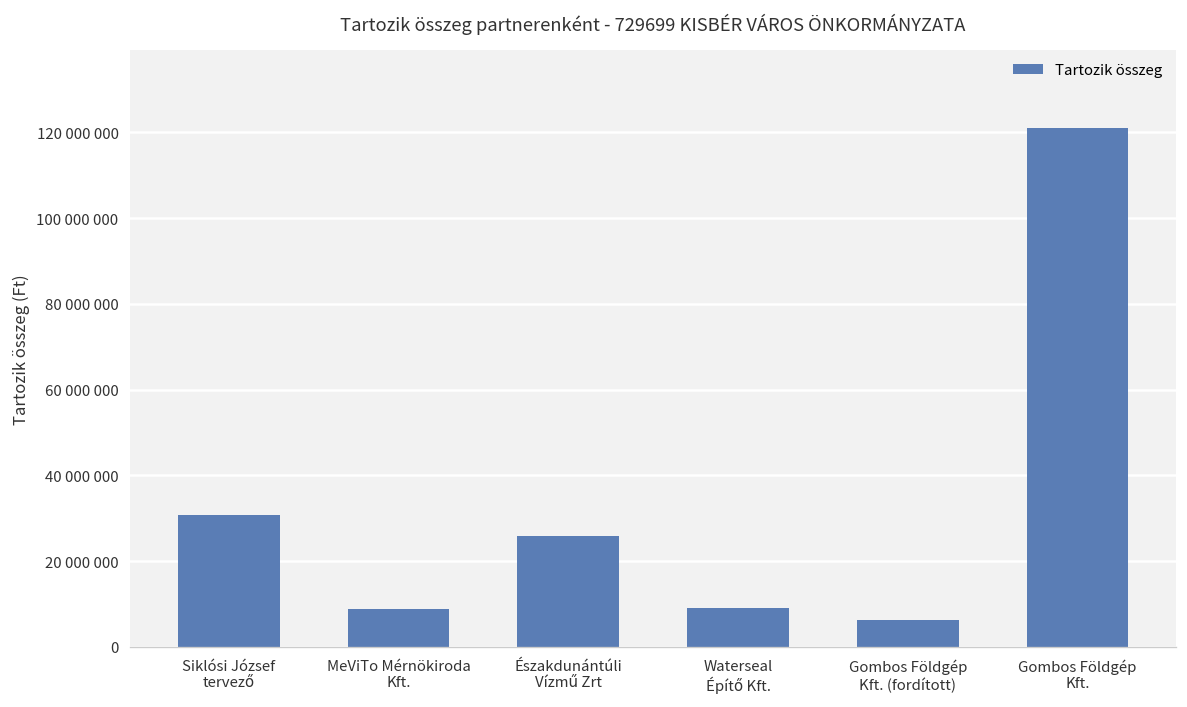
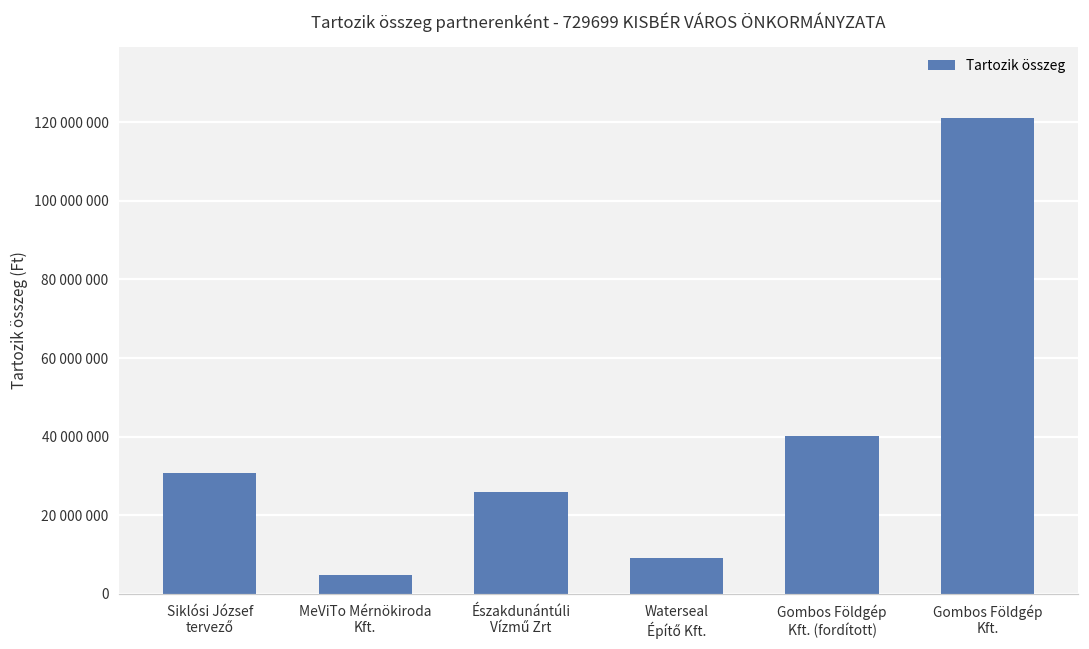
MeViTo Mérnökiroda Kft.: 9000000 -> 5000000
Gombos Földgép Kft. (fordított): 6000000 -> 40000000
